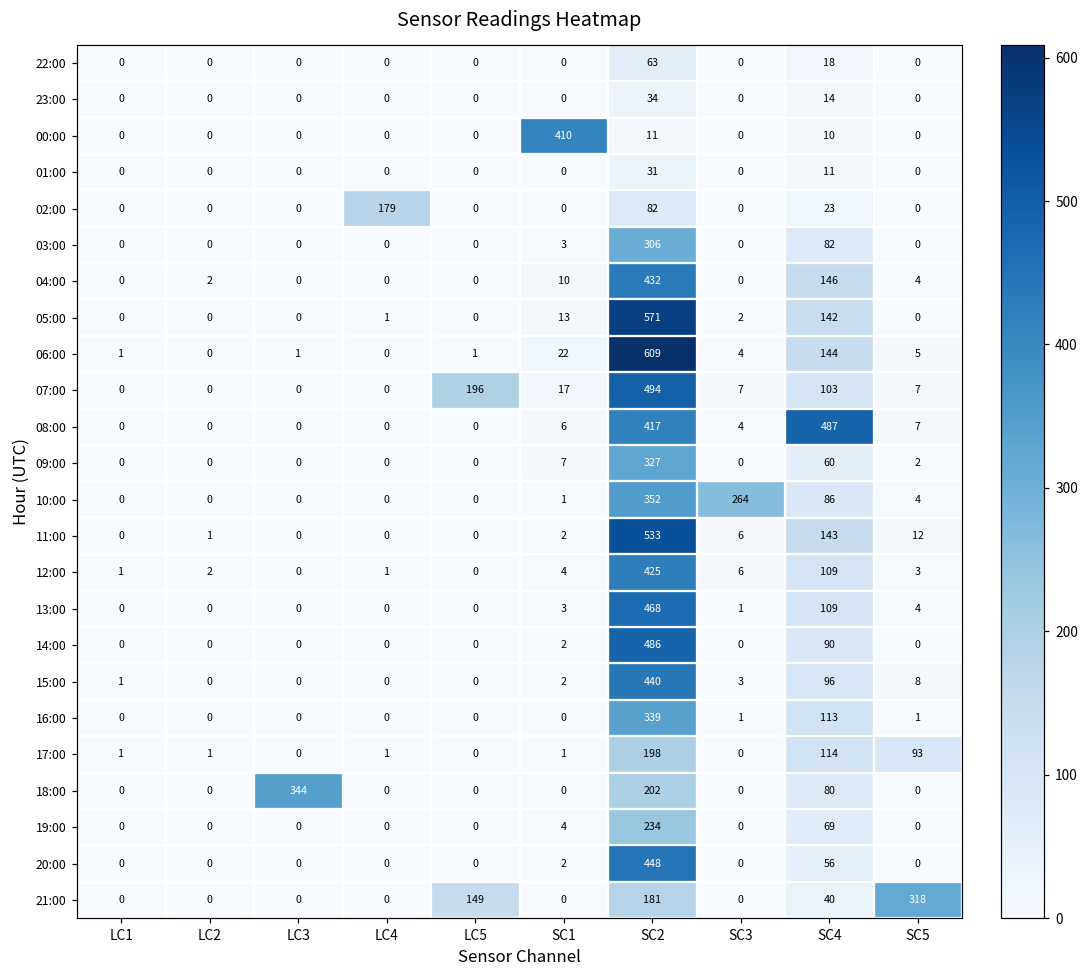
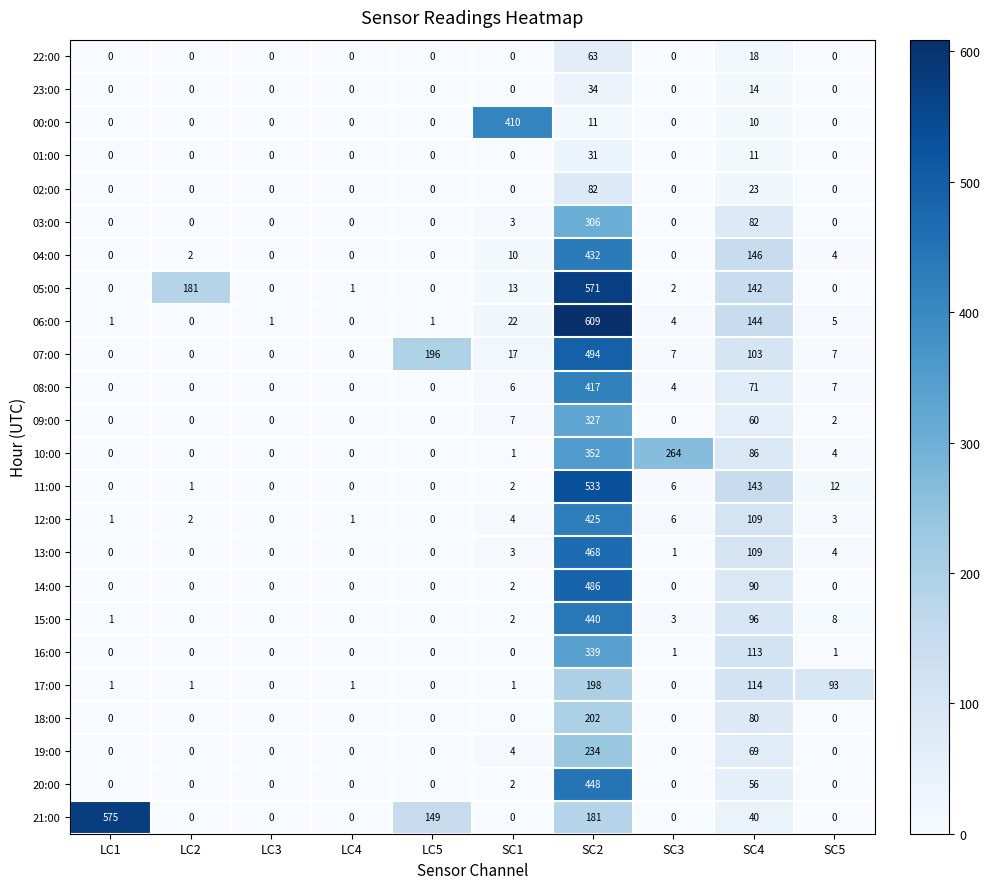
02:00, LC4: 179 -> 0
05:00, LC2: 0 -> 181
08:00, SC4: 487 -> 71
18:00, LC3: 344 -> 0
21:00, LC1: 0 -> 575
21:00, SC5: 318 -> 0
